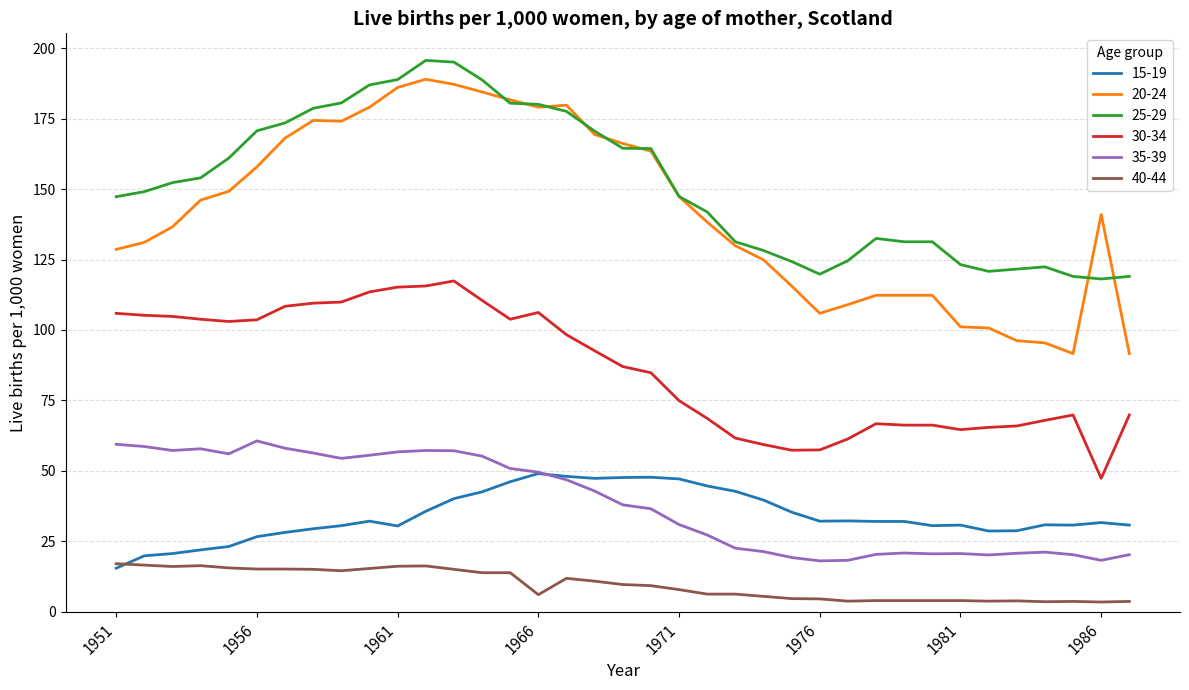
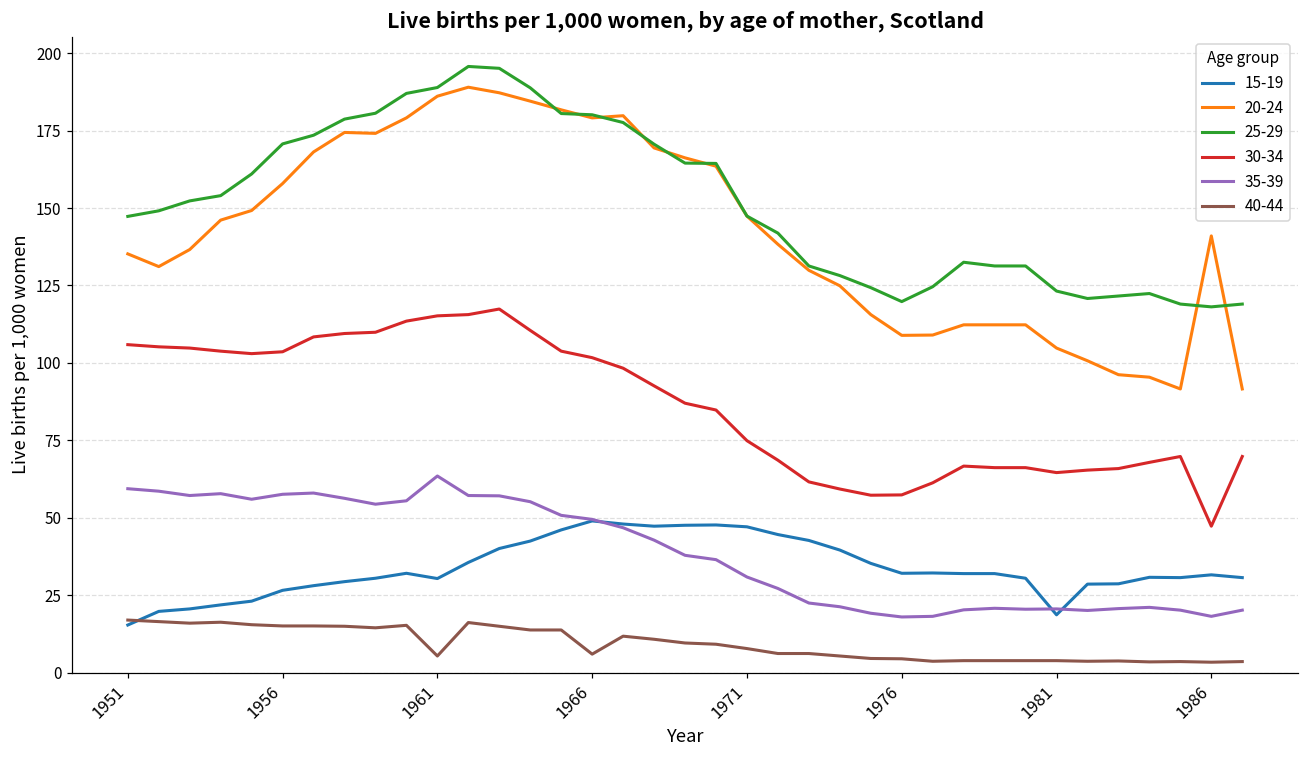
20-24, 1951: 129 -> 135
35-39, 1956: 61 -> 58
35-39, 1961: 57 -> 64
40-44, 1961: 16 -> 5
30-34, 1966: 106 -> 102
20-24, 1976: 106 -> 109
15-19, 1981: 31 -> 19
20-24, 1981: 101 -> 105
